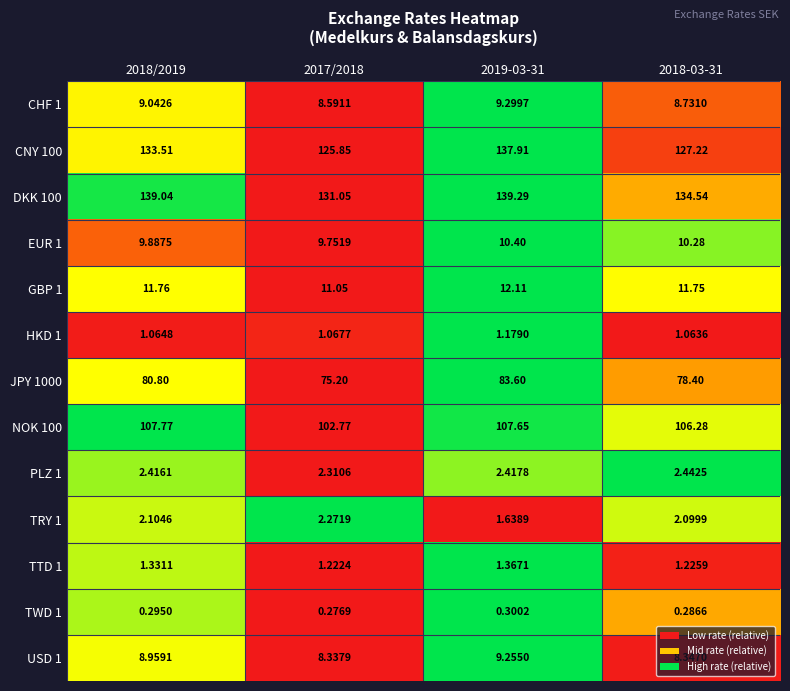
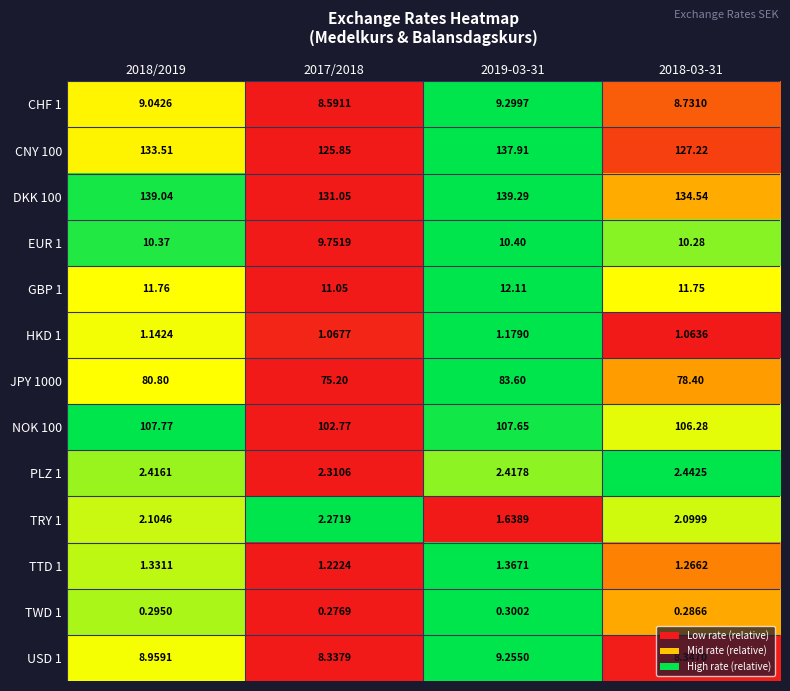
EUR 1, 2018/2019: 9.8875 -> 10.37
HKD 1, 2018/2019: 1.0648 -> 1.1424
TTD 1, 2018-03-31: 1.2259 -> 1.2662
